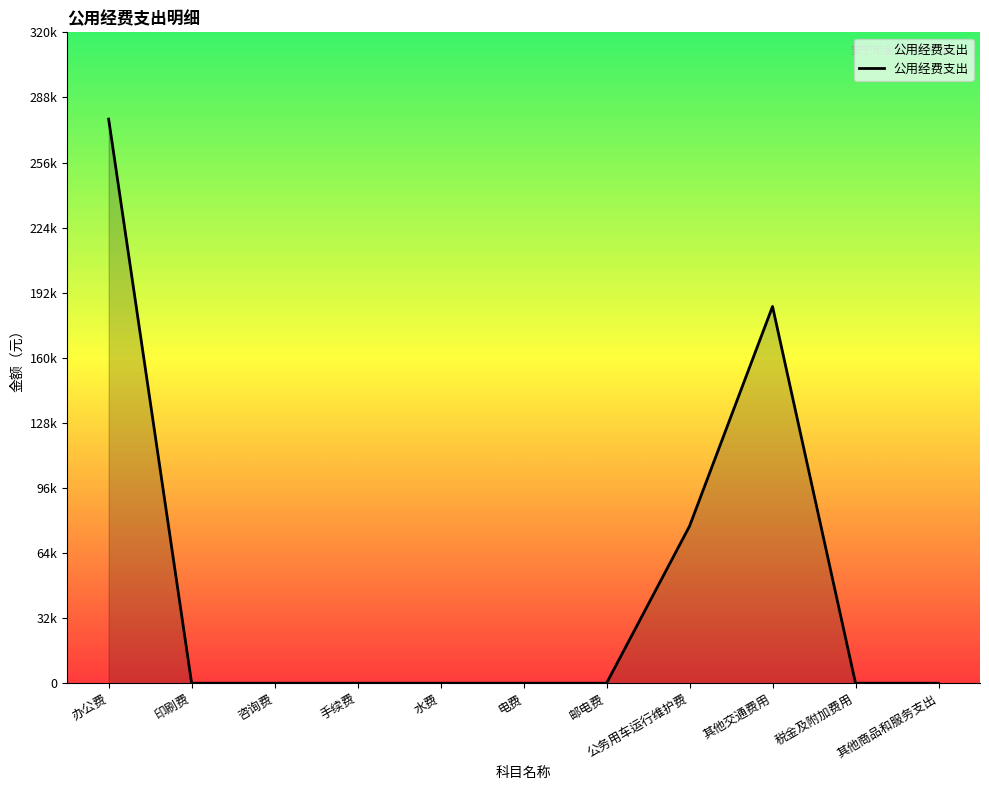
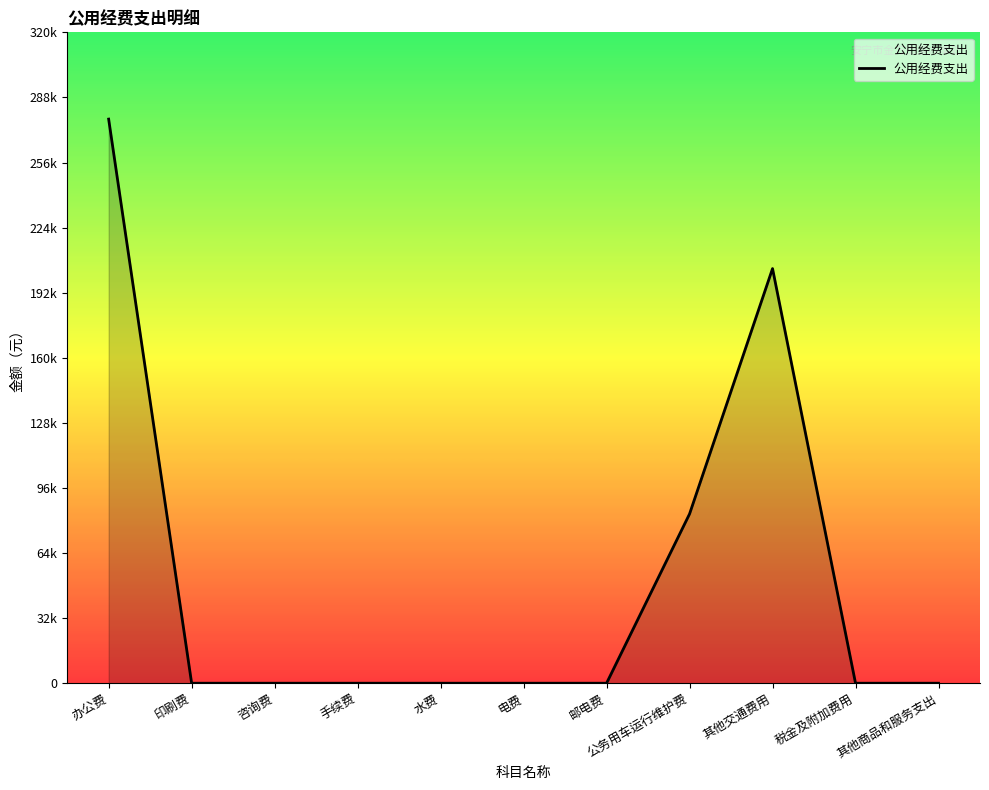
公务用车运行维护费: 77000 -> 83000
其他交通费用: 185000 -> 204000
